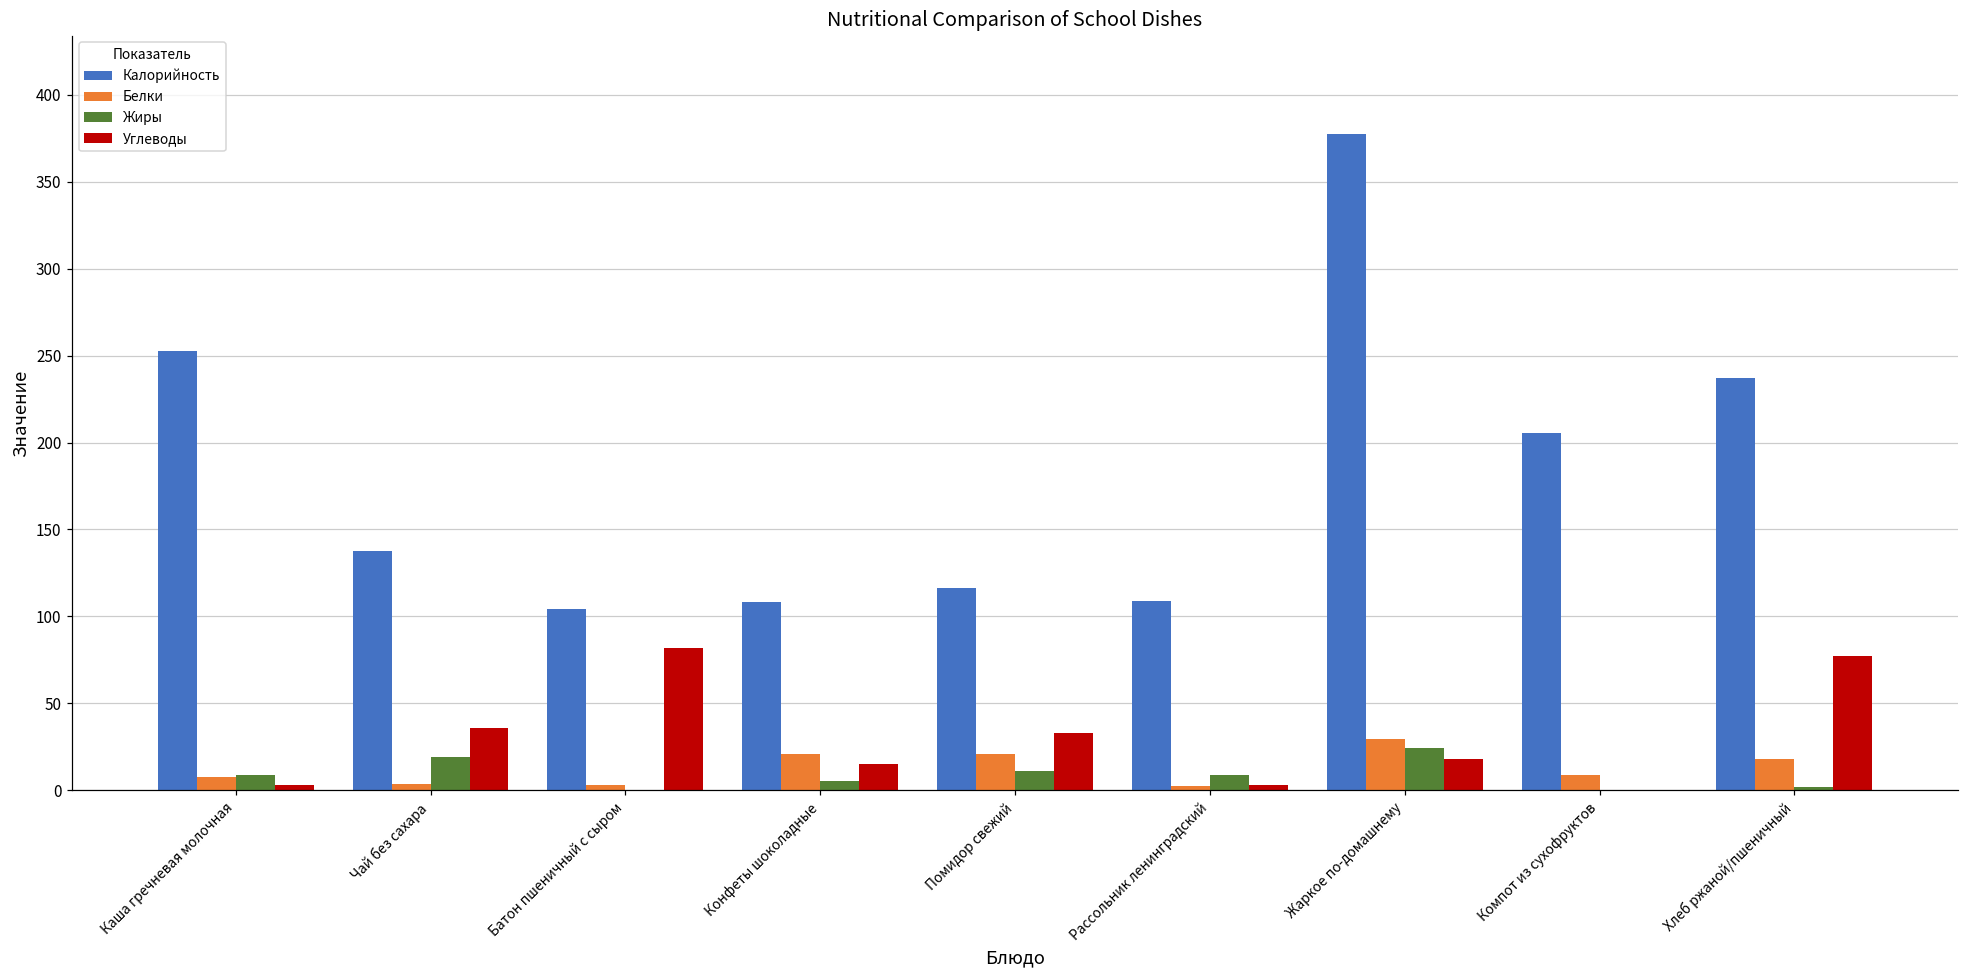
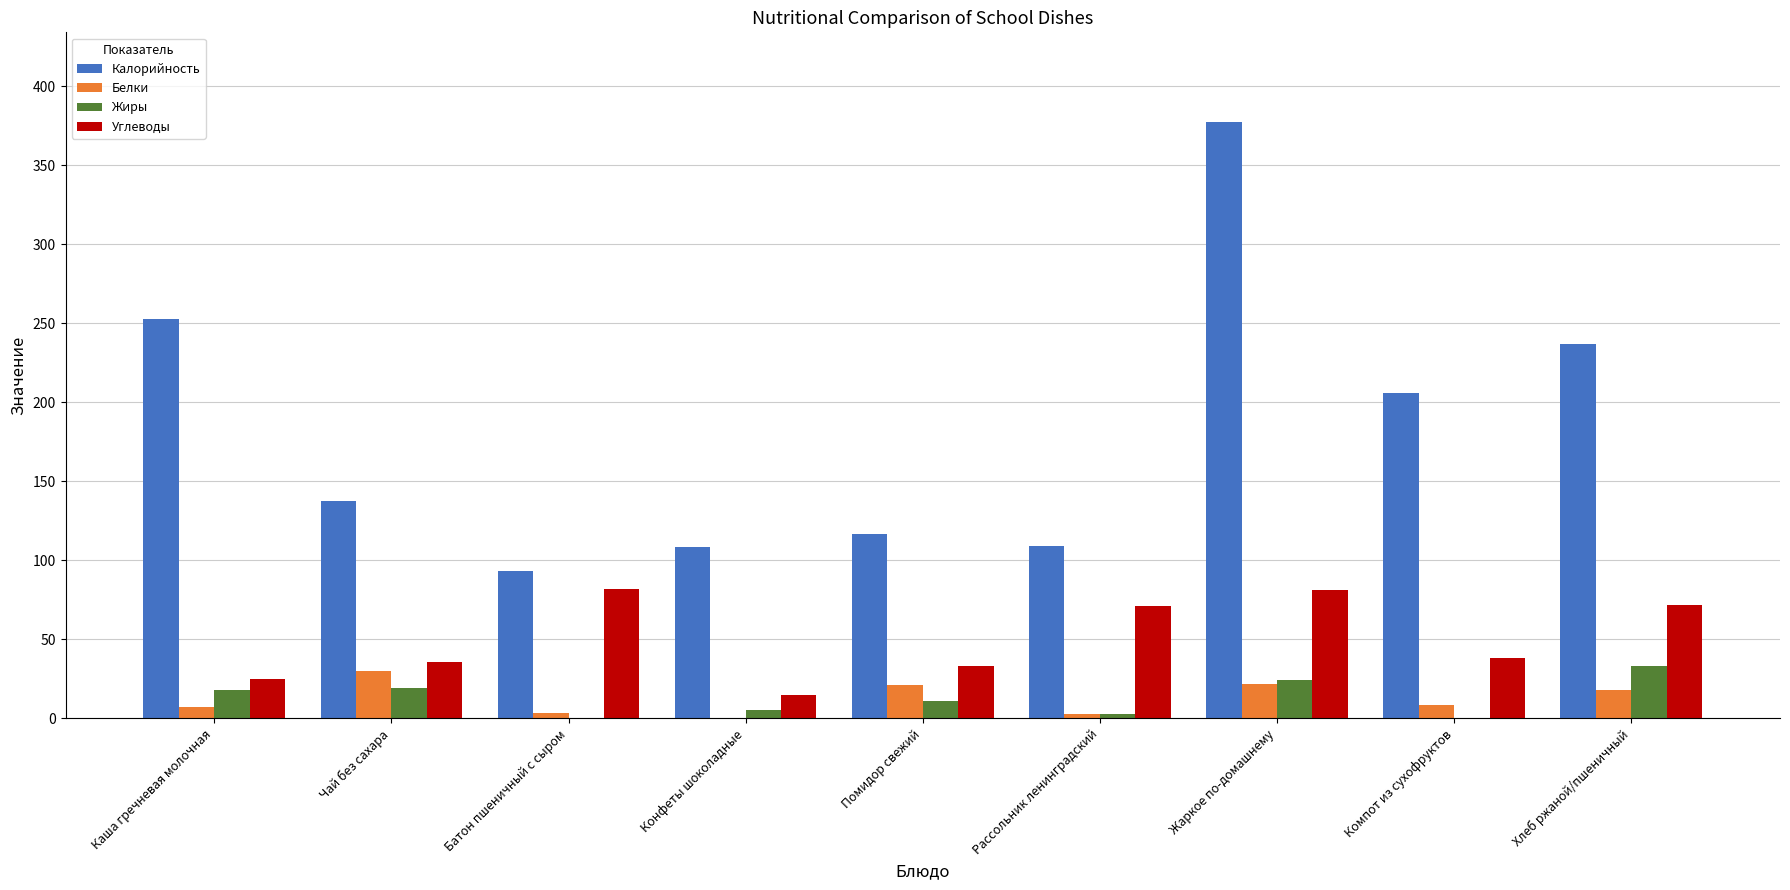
Жиры, Каша гречневая молочная: 9 -> 18
Углеводы, Каша гречневая молочная: 3 -> 25
Белки, Чай без сахара: 4 -> 30
Калорийность, Батон пшеничный с сыром: 104 -> 94
Белки, Конфеты шоколадные: 21 -> 0
Жиры, Рассольник ленинградский: 9 -> 3
Углеводы, Рассольник ленинградский: 3 -> 71
Белки, Жаркое по-домашнему: 30 -> 22
Углеводы, Жаркое по-домашнему: 18 -> 81
Углеводы, Компот из сухофруктов: 0 -> 38
Жиры, Хлеб ржаной/пшеничный: 2 -> 33
Углеводы, Хлеб ржаной/пшеничный: 77 -> 72
